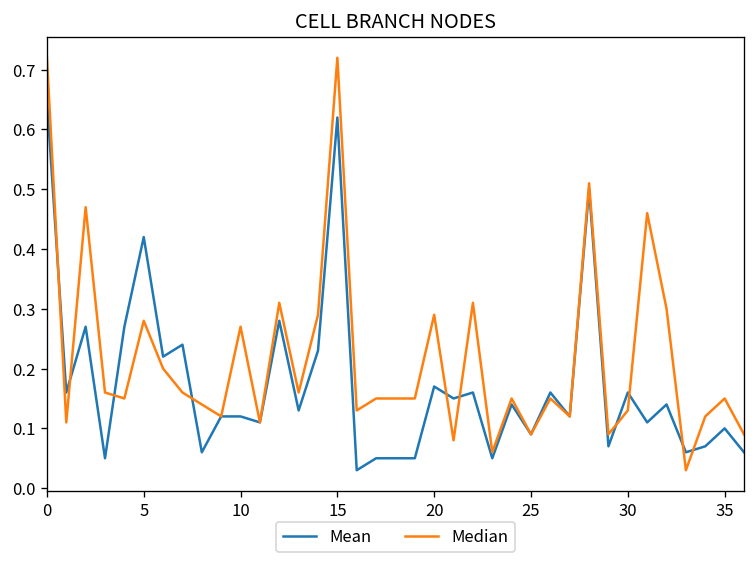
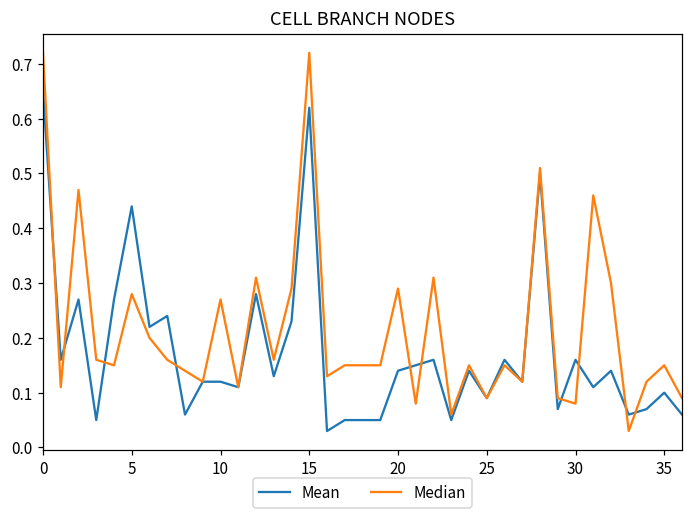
Mean, 5: 0.42 -> 0.44
Mean, 20: 0.17 -> 0.14
Median, 30: 0.13 -> 0.08
